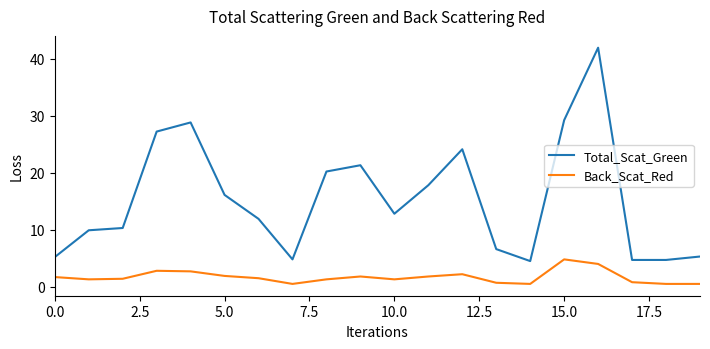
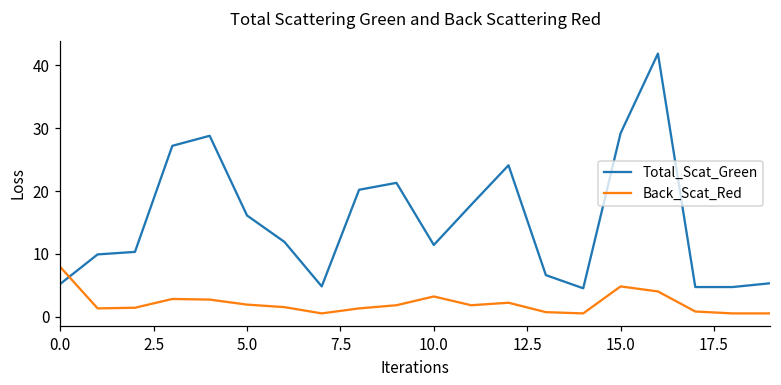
Back_Scat_Red, 0.0: 2 -> 8
Total_Scat_Green, 10.0: 13 -> 11
Back_Scat_Red, 10.0: 1 -> 3
